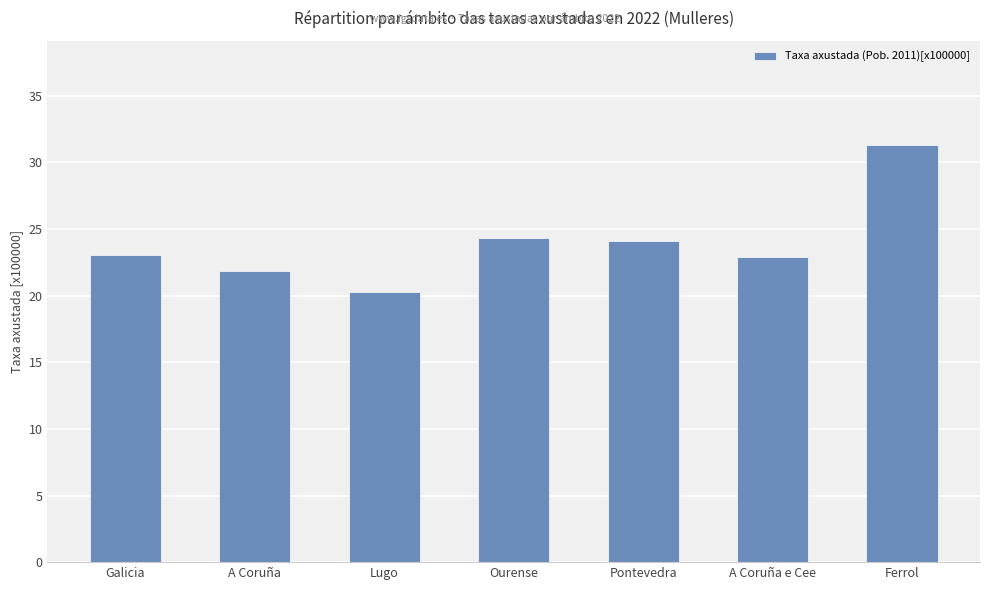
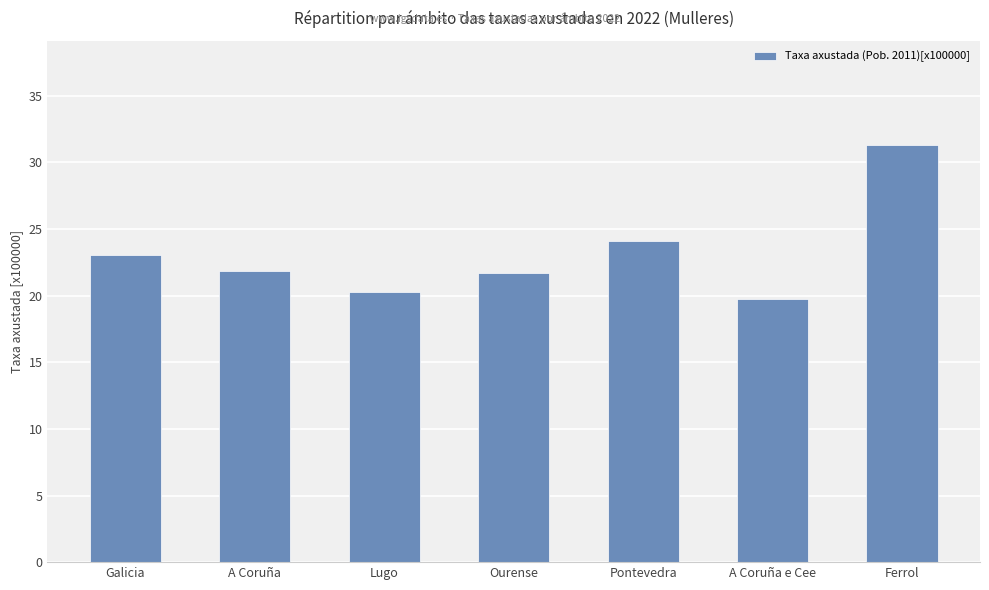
Ourense: 24.4 -> 21.7
A Coruña e Cee: 22.9 -> 19.8
